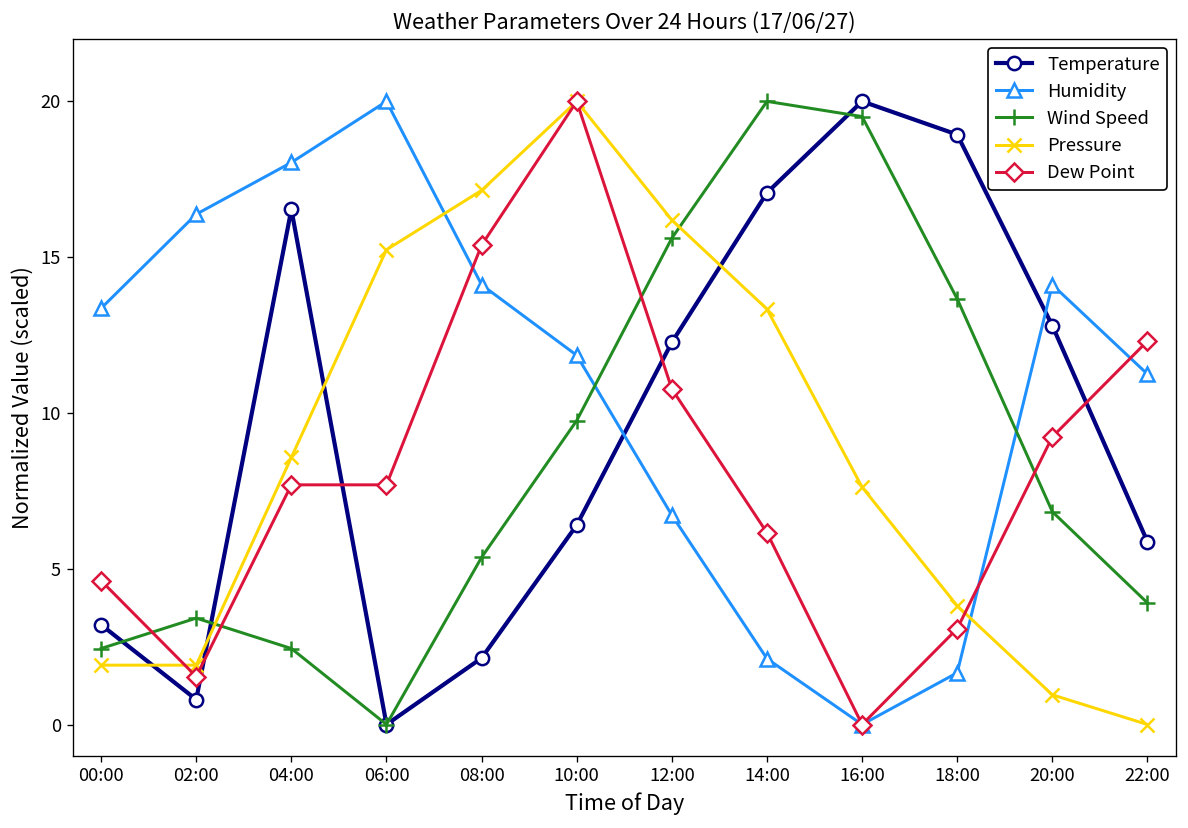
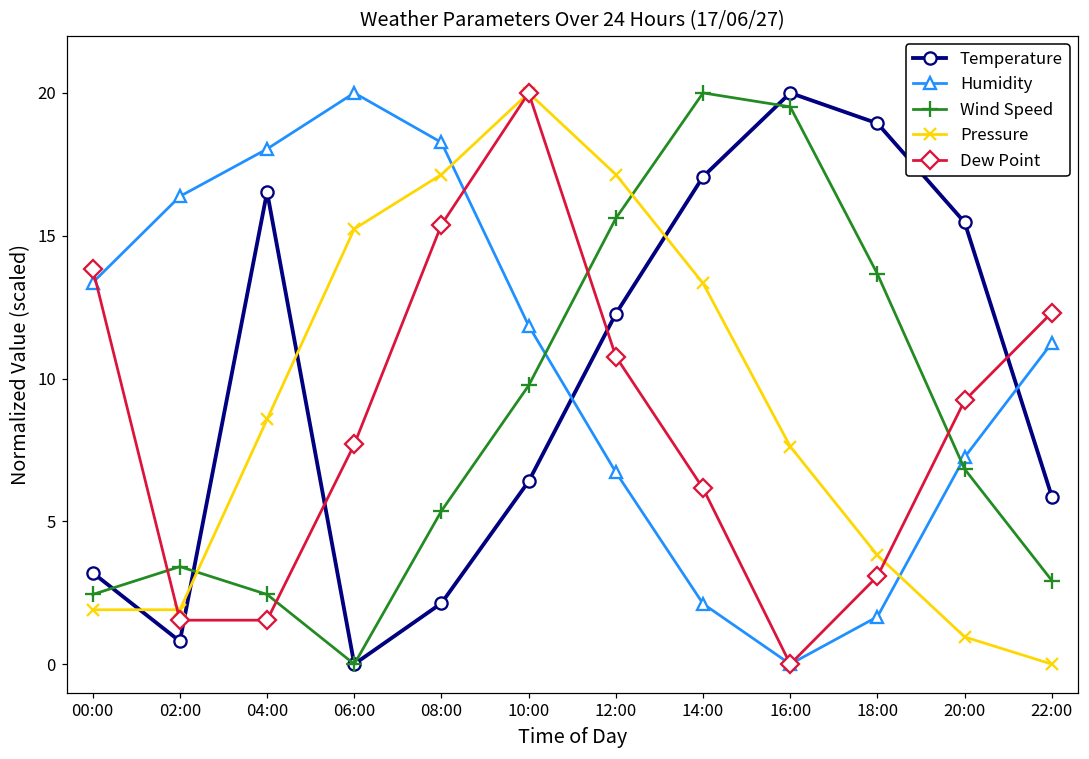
Dew Point, 00:00: 4.6 -> 13.8
Dew Point, 04:00: 7.7 -> 1.5
Humidity, 08:00: 14.1 -> 18.3
Pressure, 12:00: 16.2 -> 17.1
Temperature, 20:00: 12.8 -> 15.5
Humidity, 20:00: 14.1 -> 7.2
Wind Speed, 22:00: 3.9 -> 2.9
